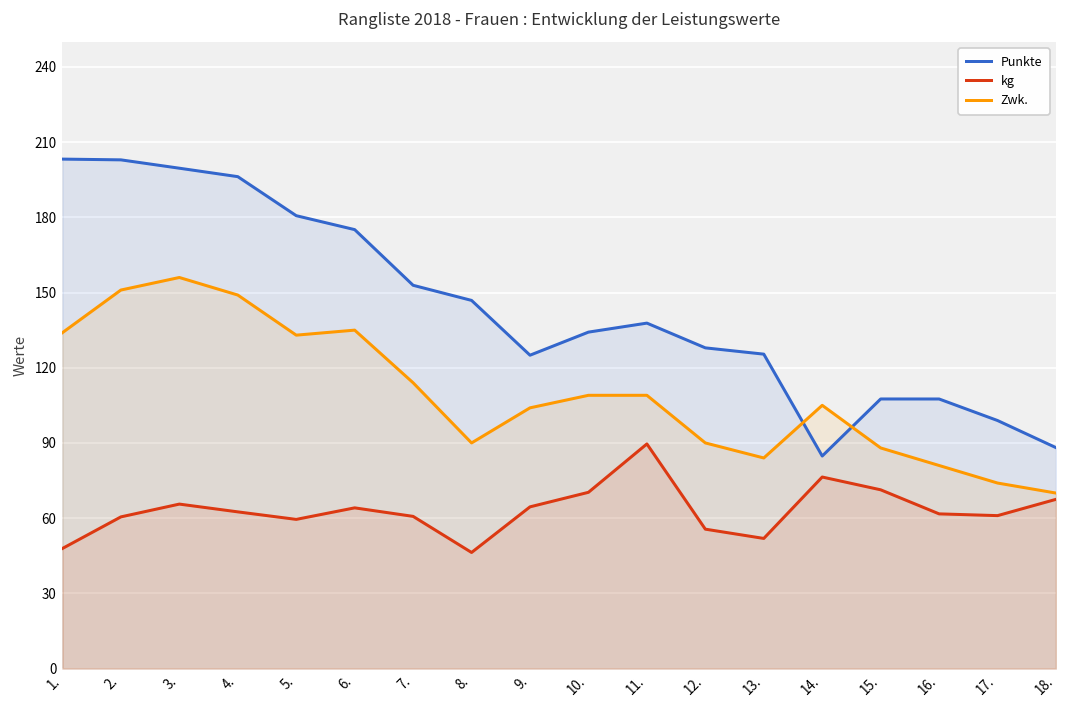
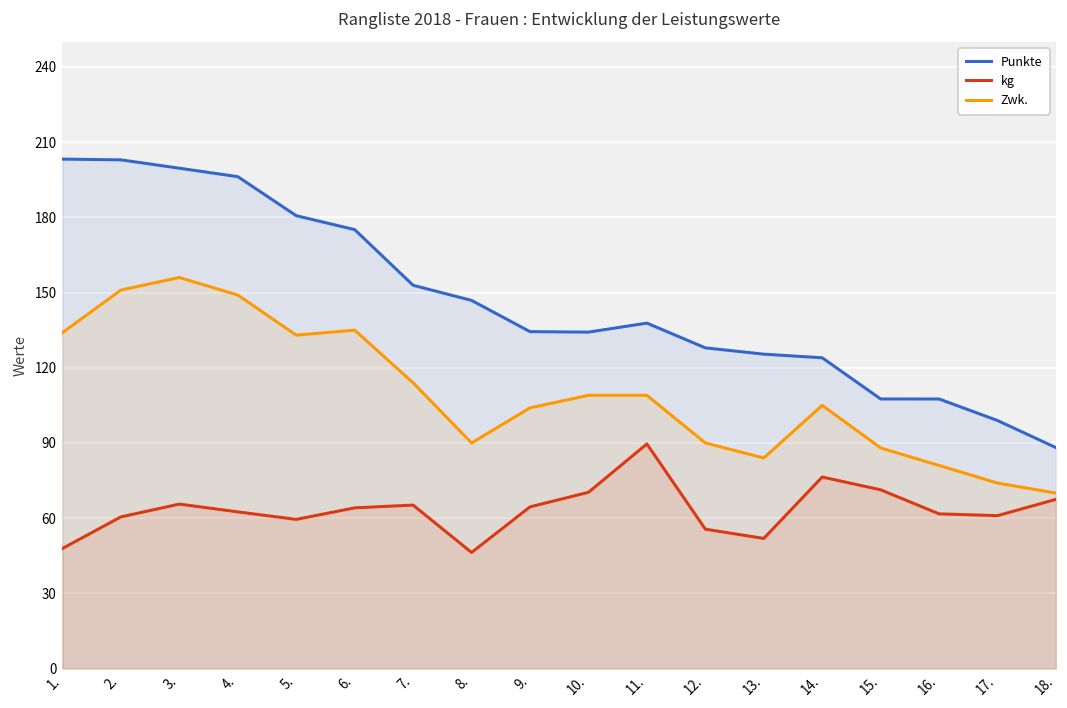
kg, 7.: 61 -> 65
Punkte, 9.: 125 -> 134
Punkte, 14.: 85 -> 124
